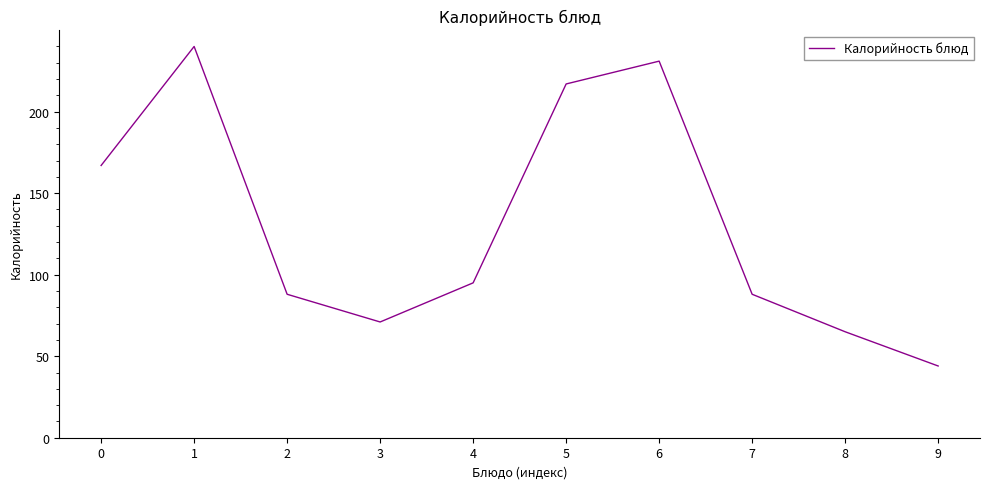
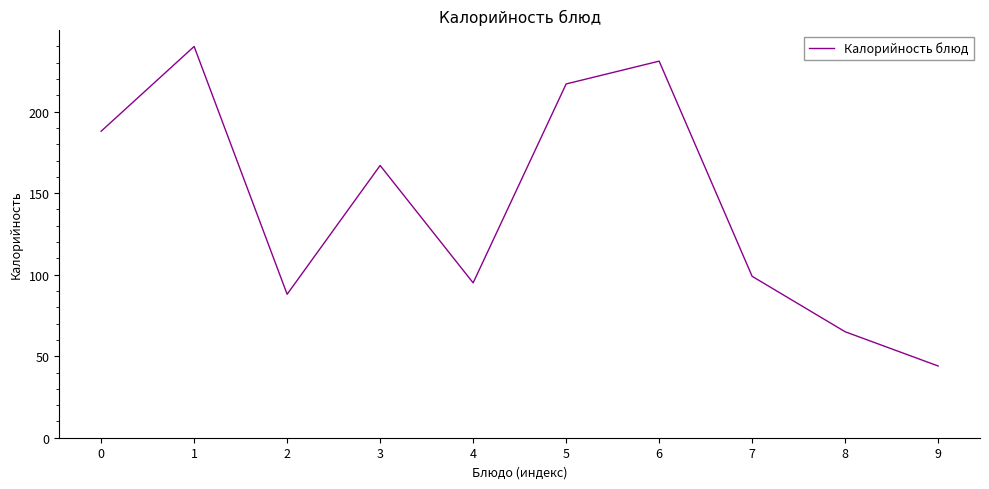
0: 167 -> 188
3: 71 -> 167
7: 88 -> 99
